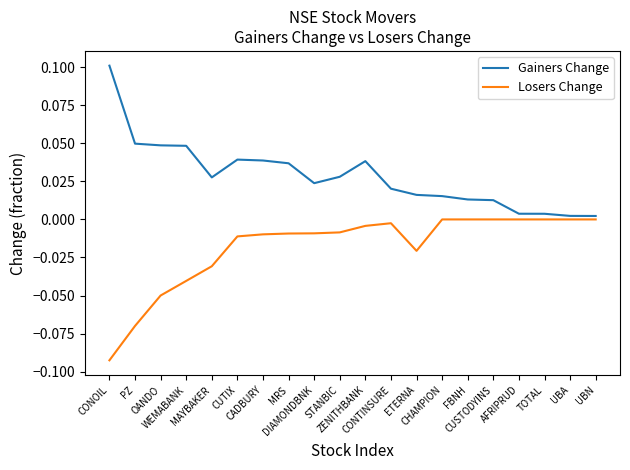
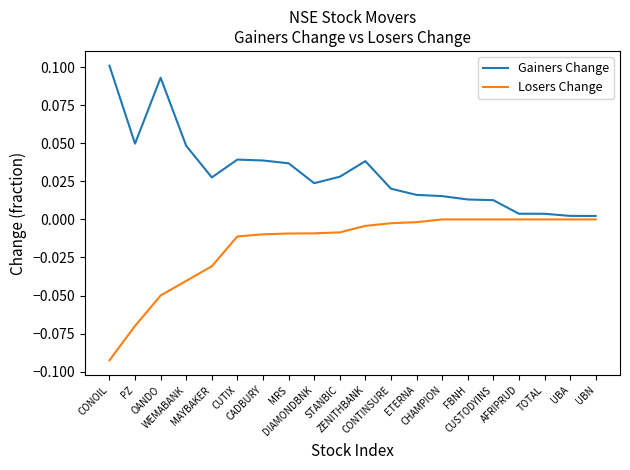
Gainers Change, OANDO: 0.049 -> 0.093
Losers Change, ETERNA: -0.021 -> -0.002
